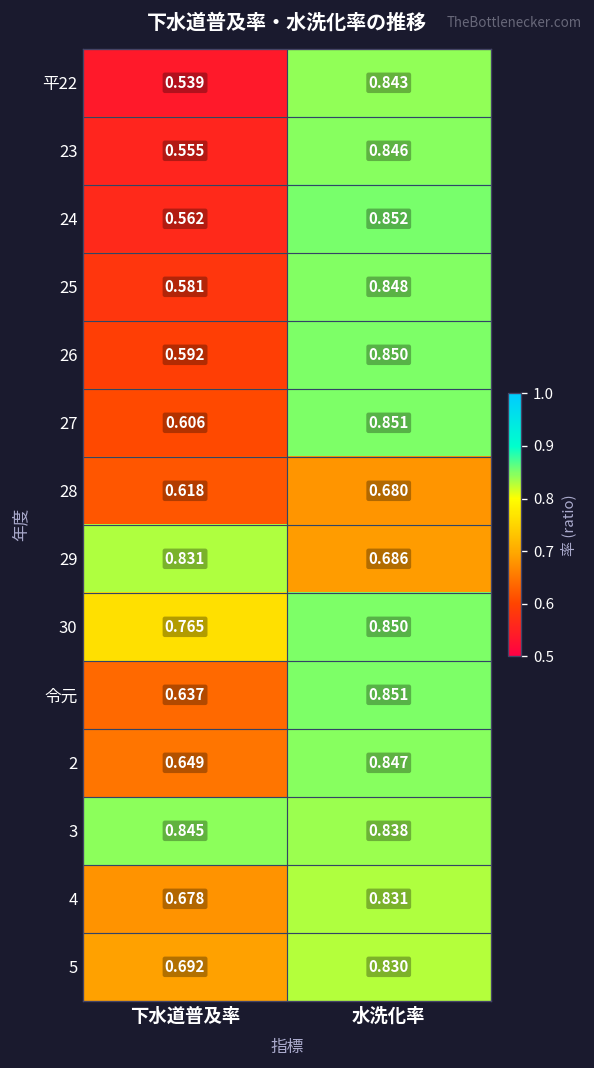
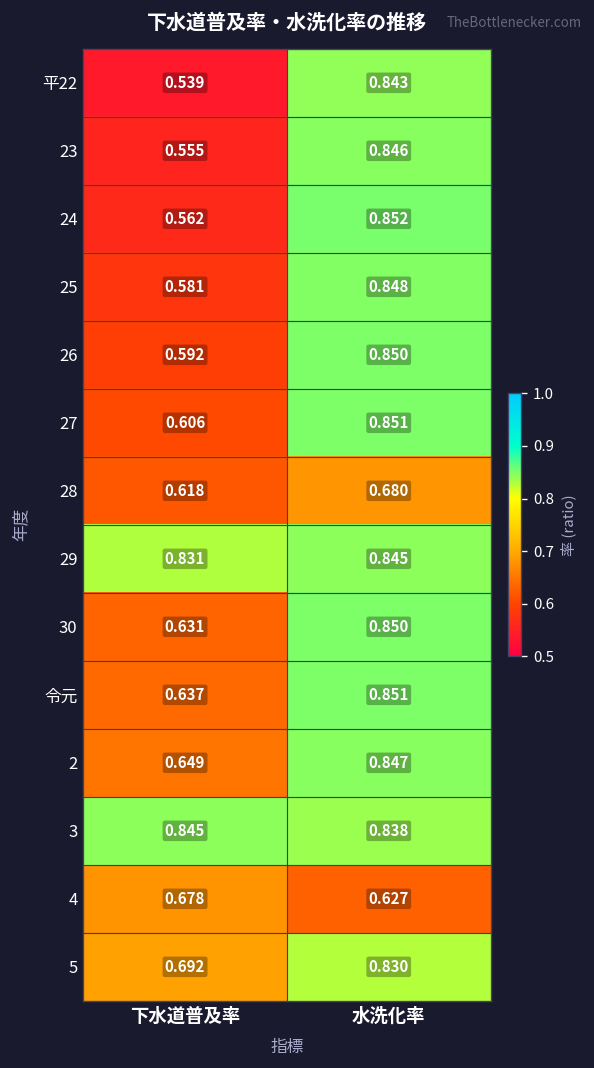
29, 水洗化率: 0.686 -> 0.845
30, 下水道普及率: 0.765 -> 0.631
4, 水洗化率: 0.831 -> 0.627
